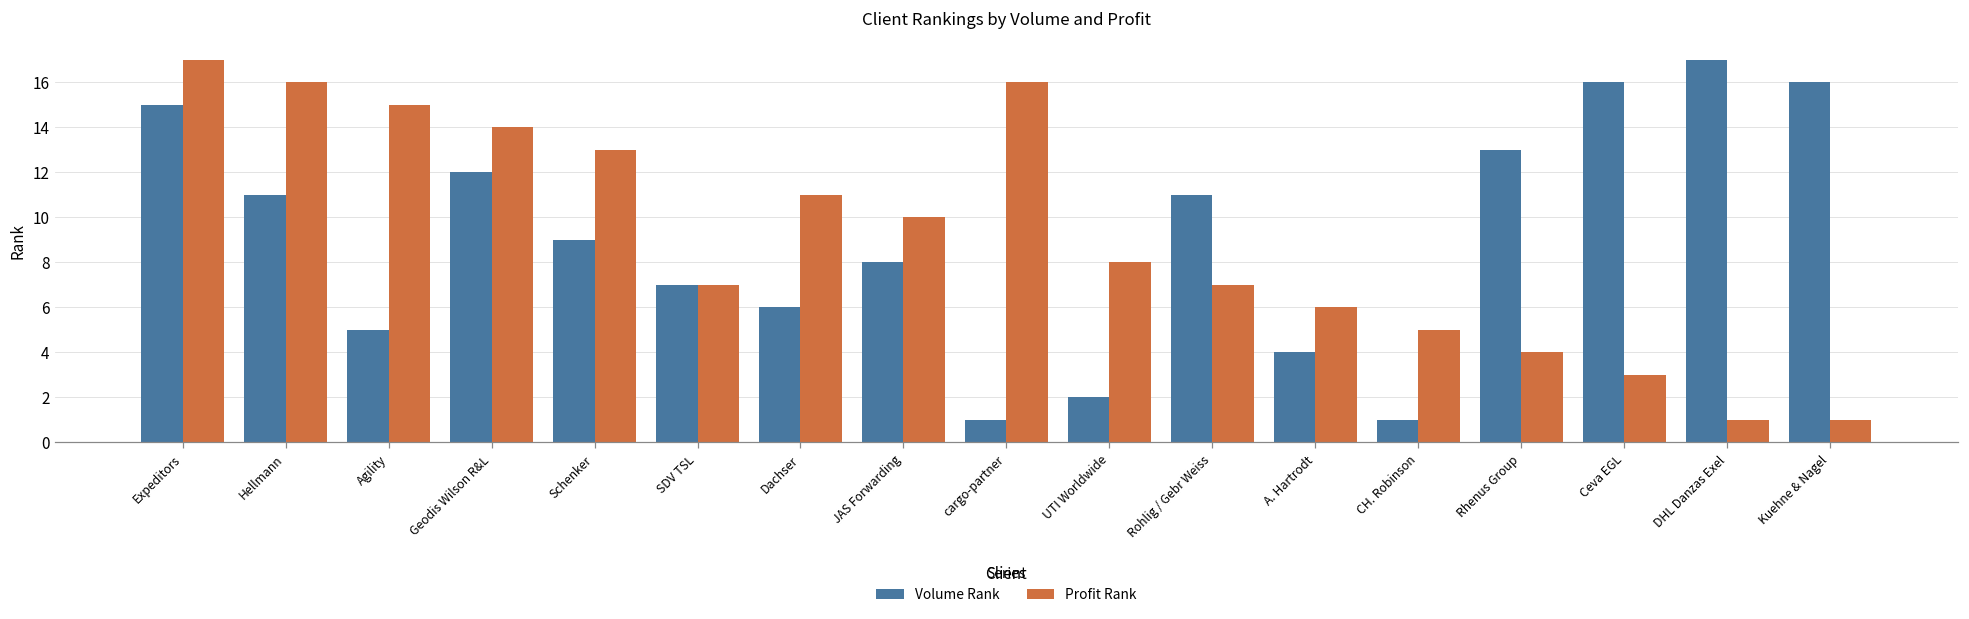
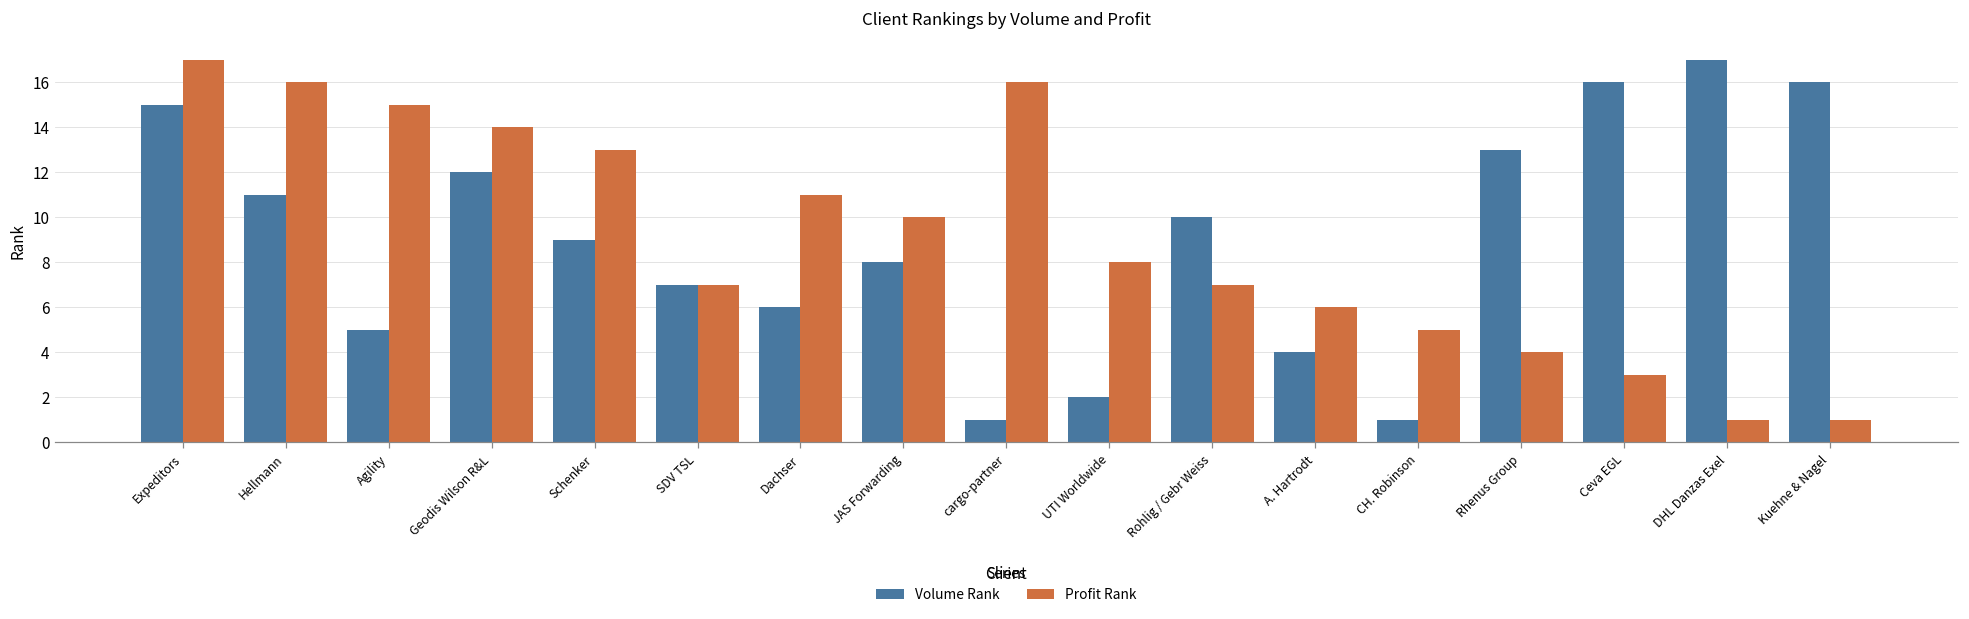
Volume Rank, Rohlig / Gebr Weiss: 11 -> 10
